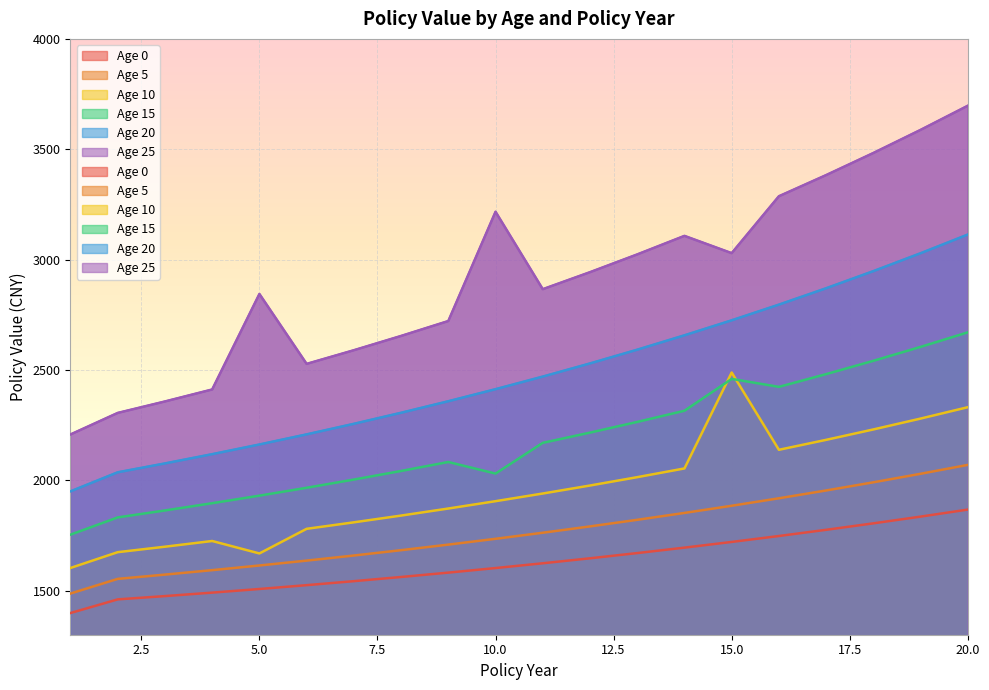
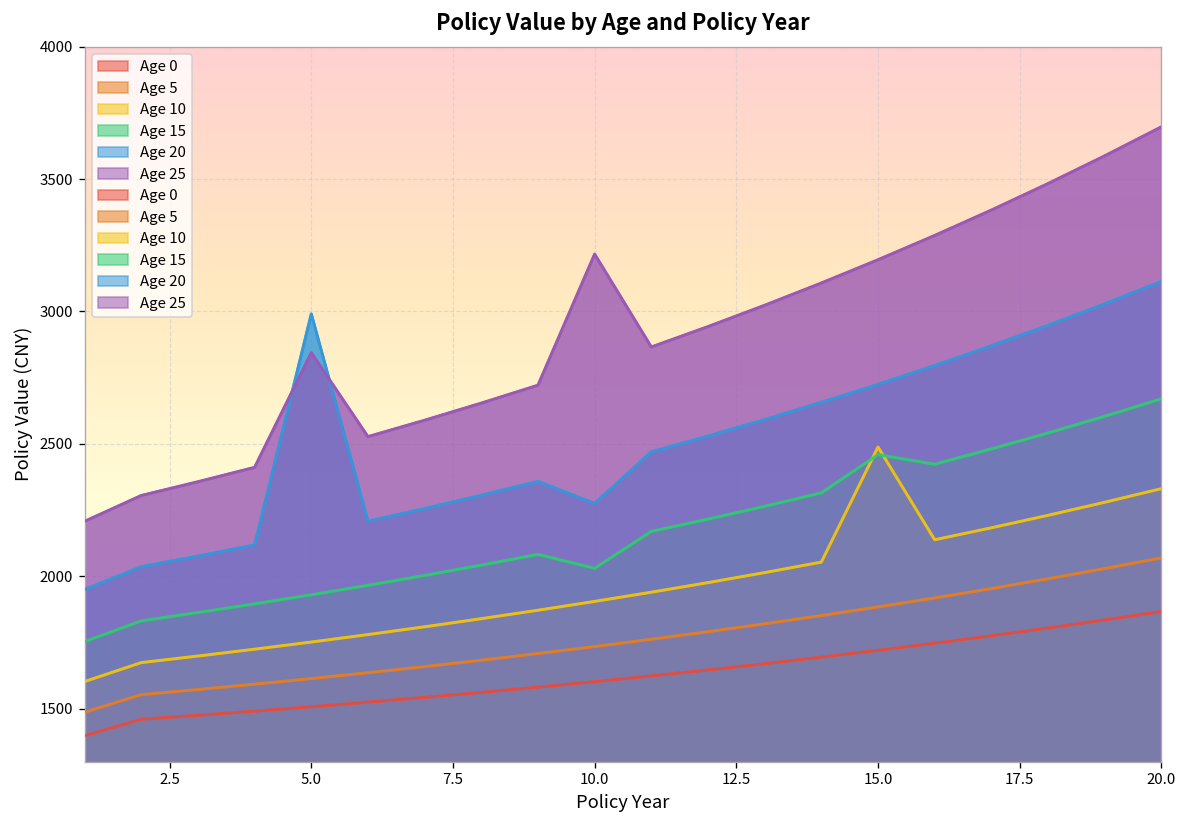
Age 10, 5.0: 1670 -> 1750
Age 20, 5.0: 2160 -> 2990
Age 20, 10.0: 2410 -> 2280
Age 25, 15.0: 3030 -> 3200
